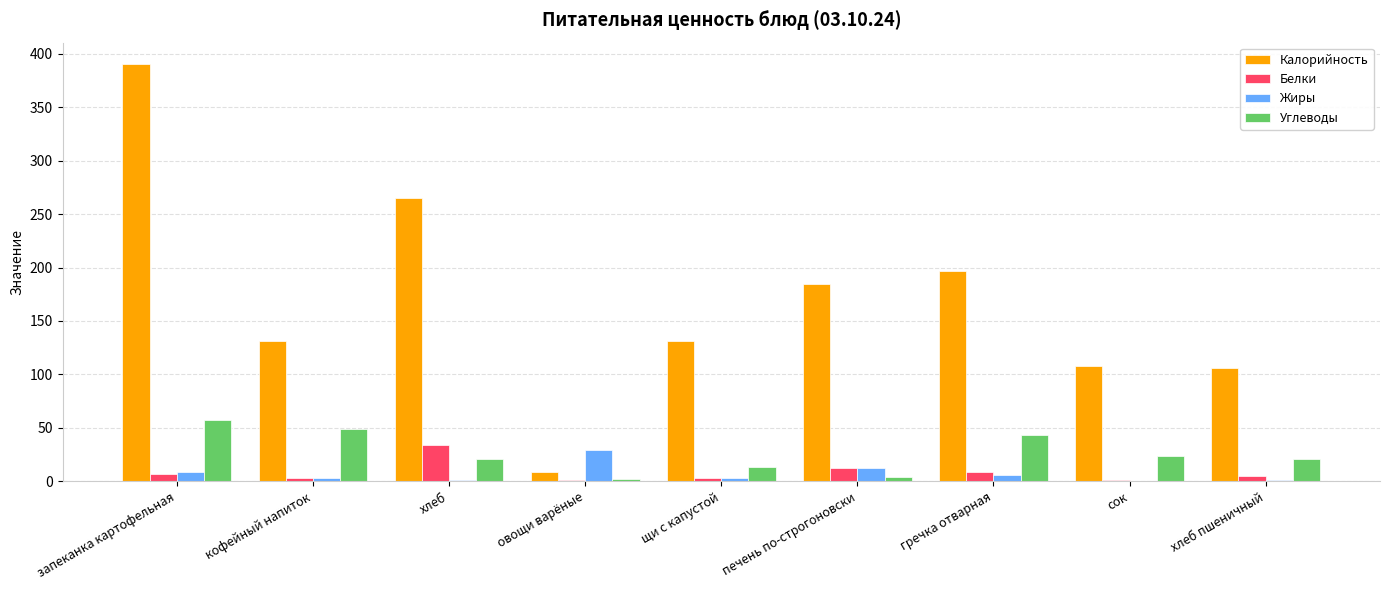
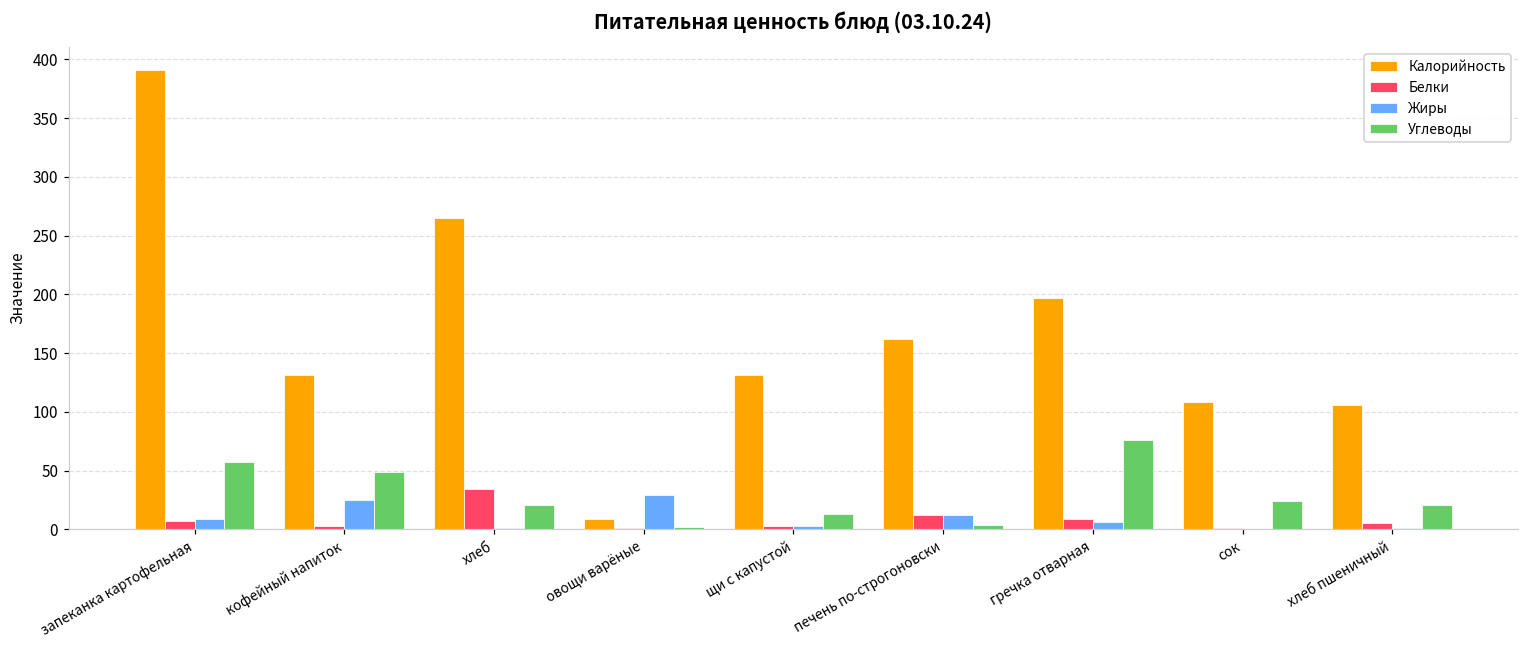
Жиры, кофейный напиток: 3 -> 25
Калорийность, печень по-строгоновски: 185 -> 162
Углеводы, гречка отварная: 43 -> 76
